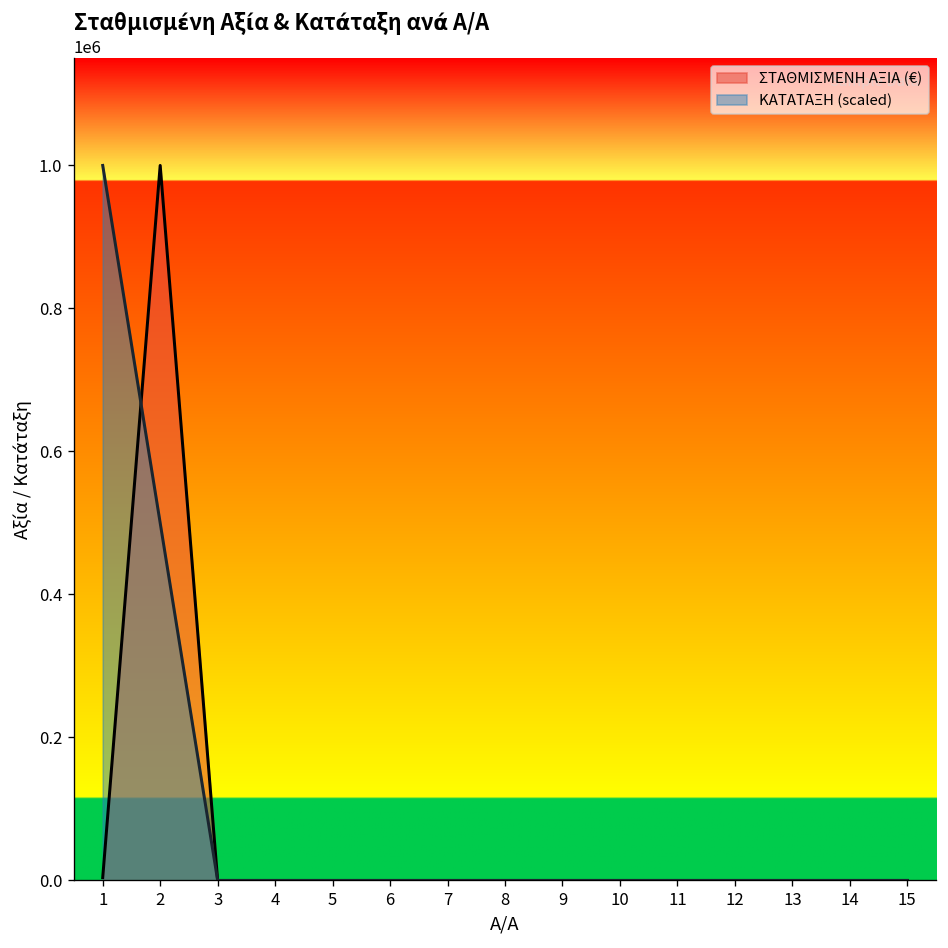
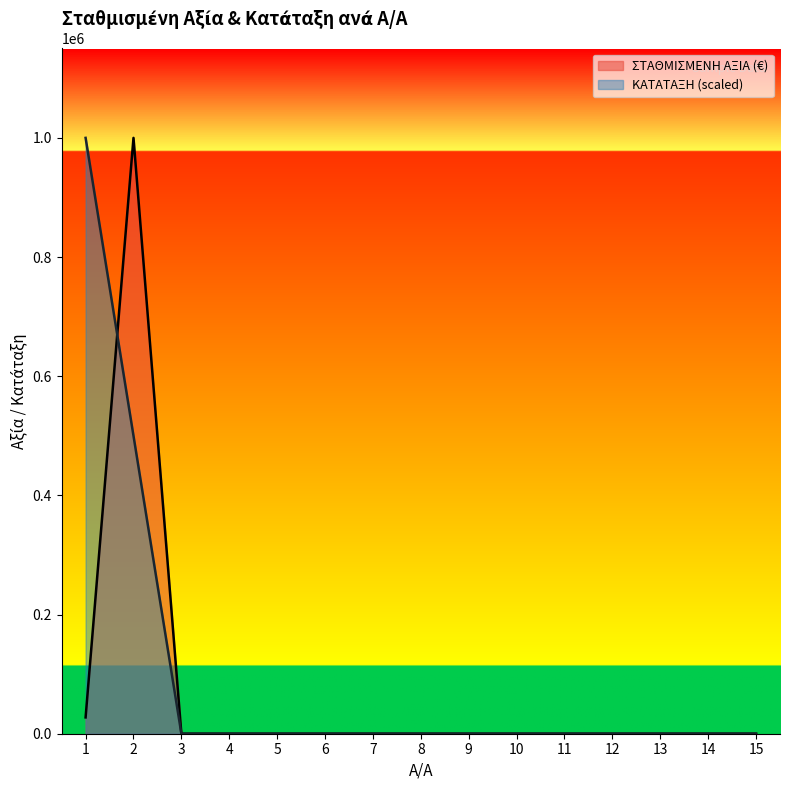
ΣΤΑΘΜΙΣΜΕΝΗ ΑΞΙΑ (€), 1: 0 -> 30000
